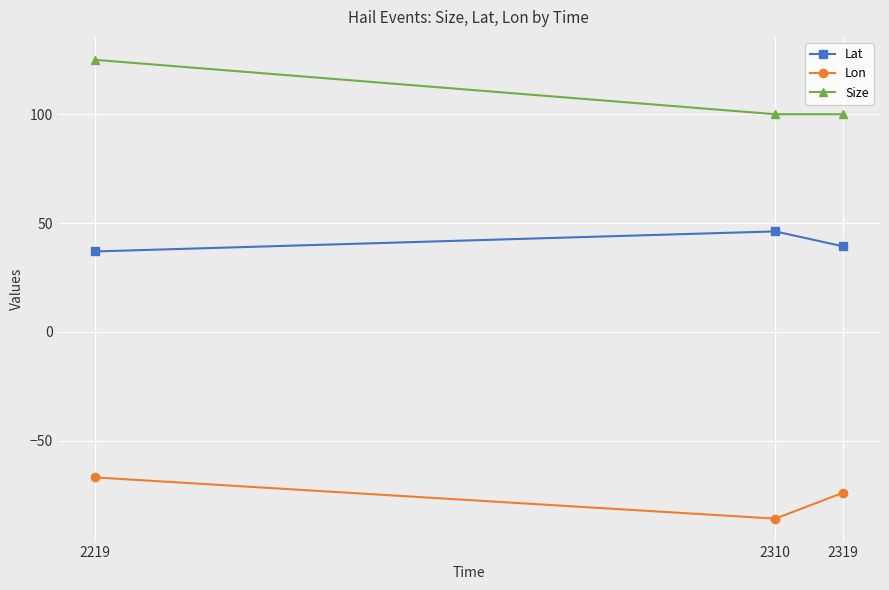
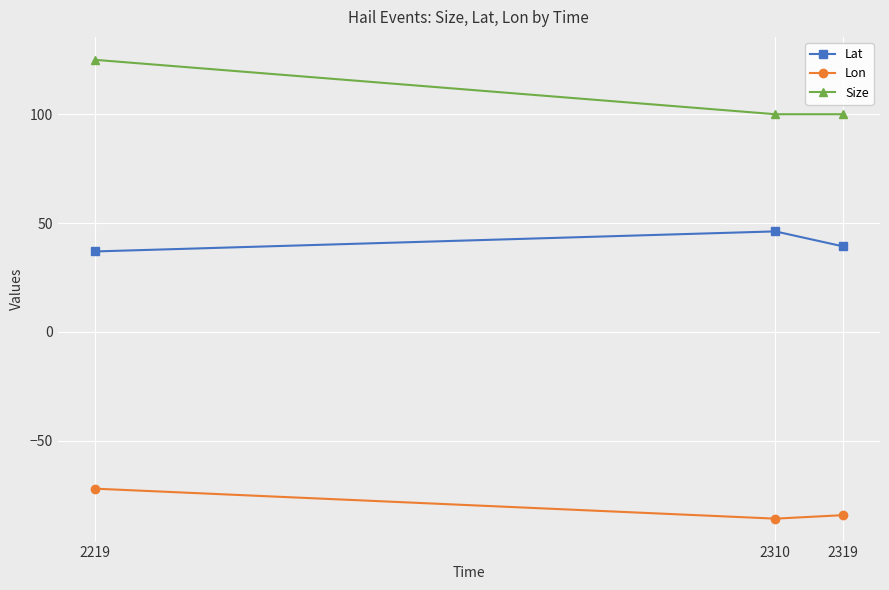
Lon, 2219: -67 -> -72
Lon, 2319: -74 -> -84
